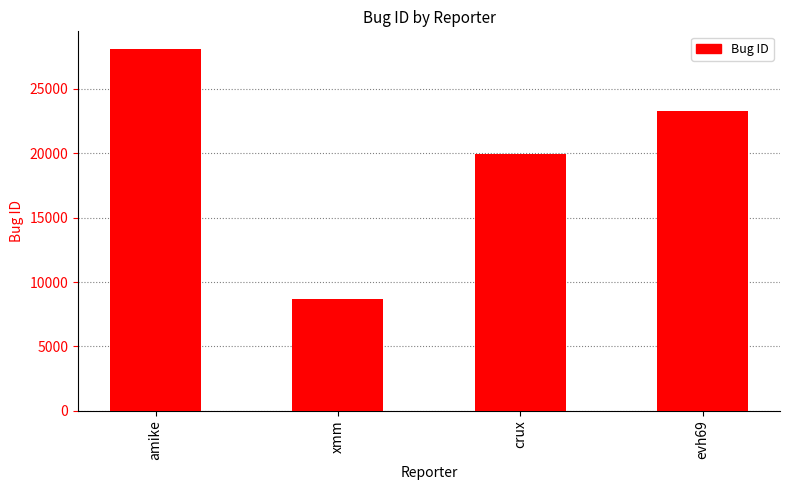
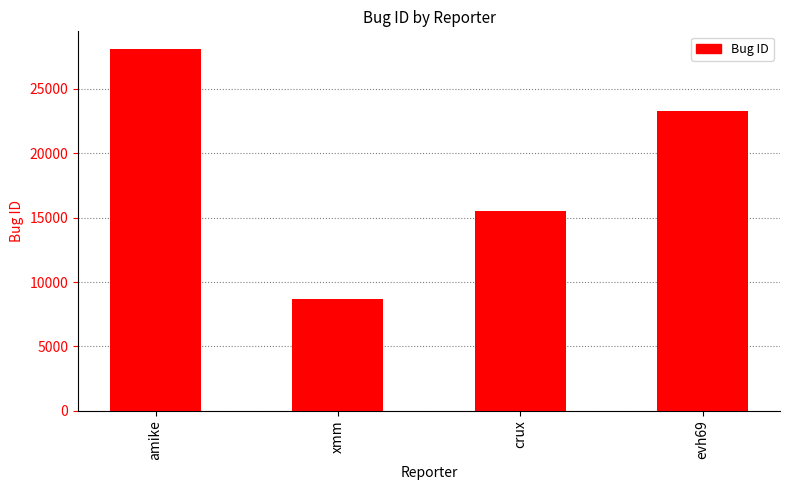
crux: 19900 -> 15500
